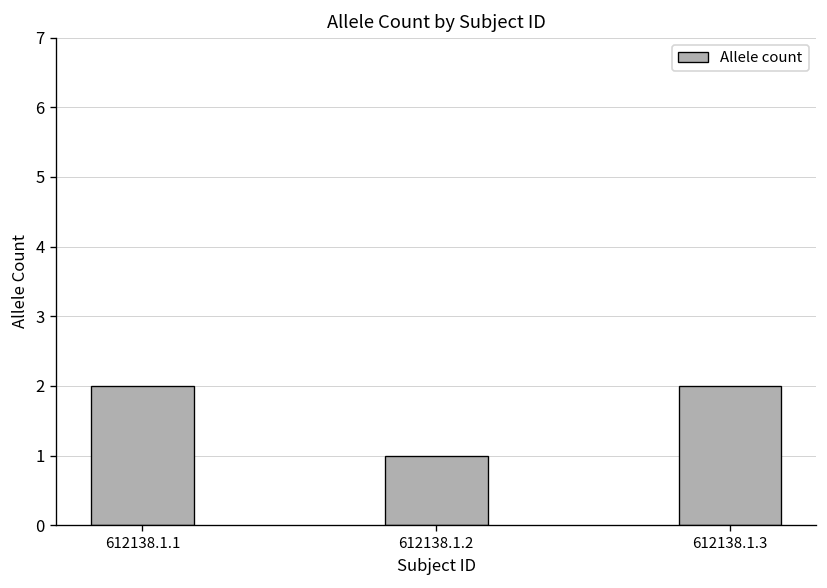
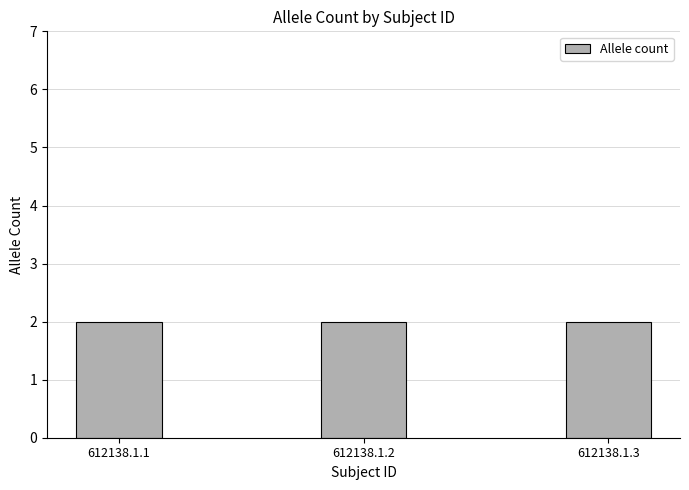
612138.1.2: 1 -> 2
